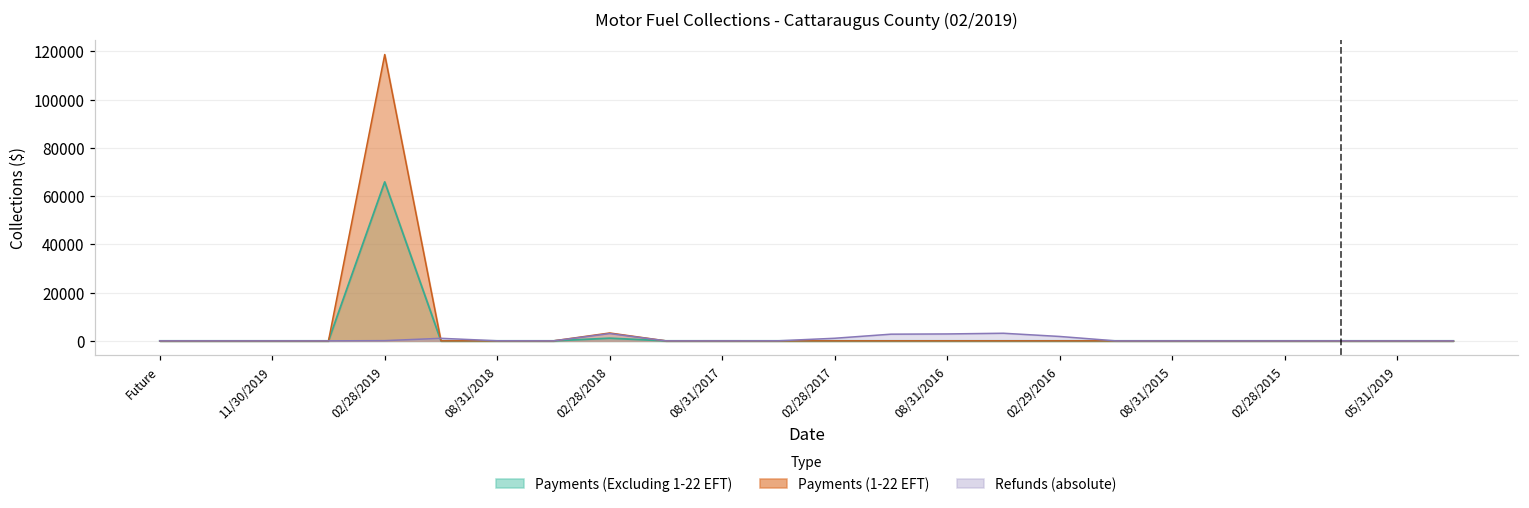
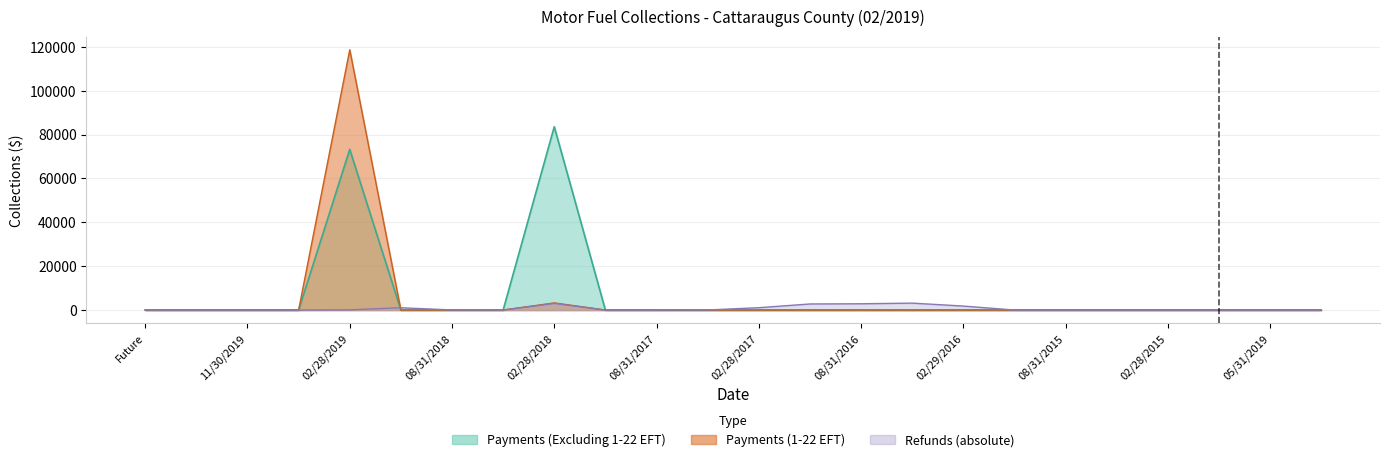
Payments (Excluding 1-22 EFT), 02/28/2019: 66000 -> 73000
Payments (Excluding 1-22 EFT), 02/28/2018: 1000 -> 84000
